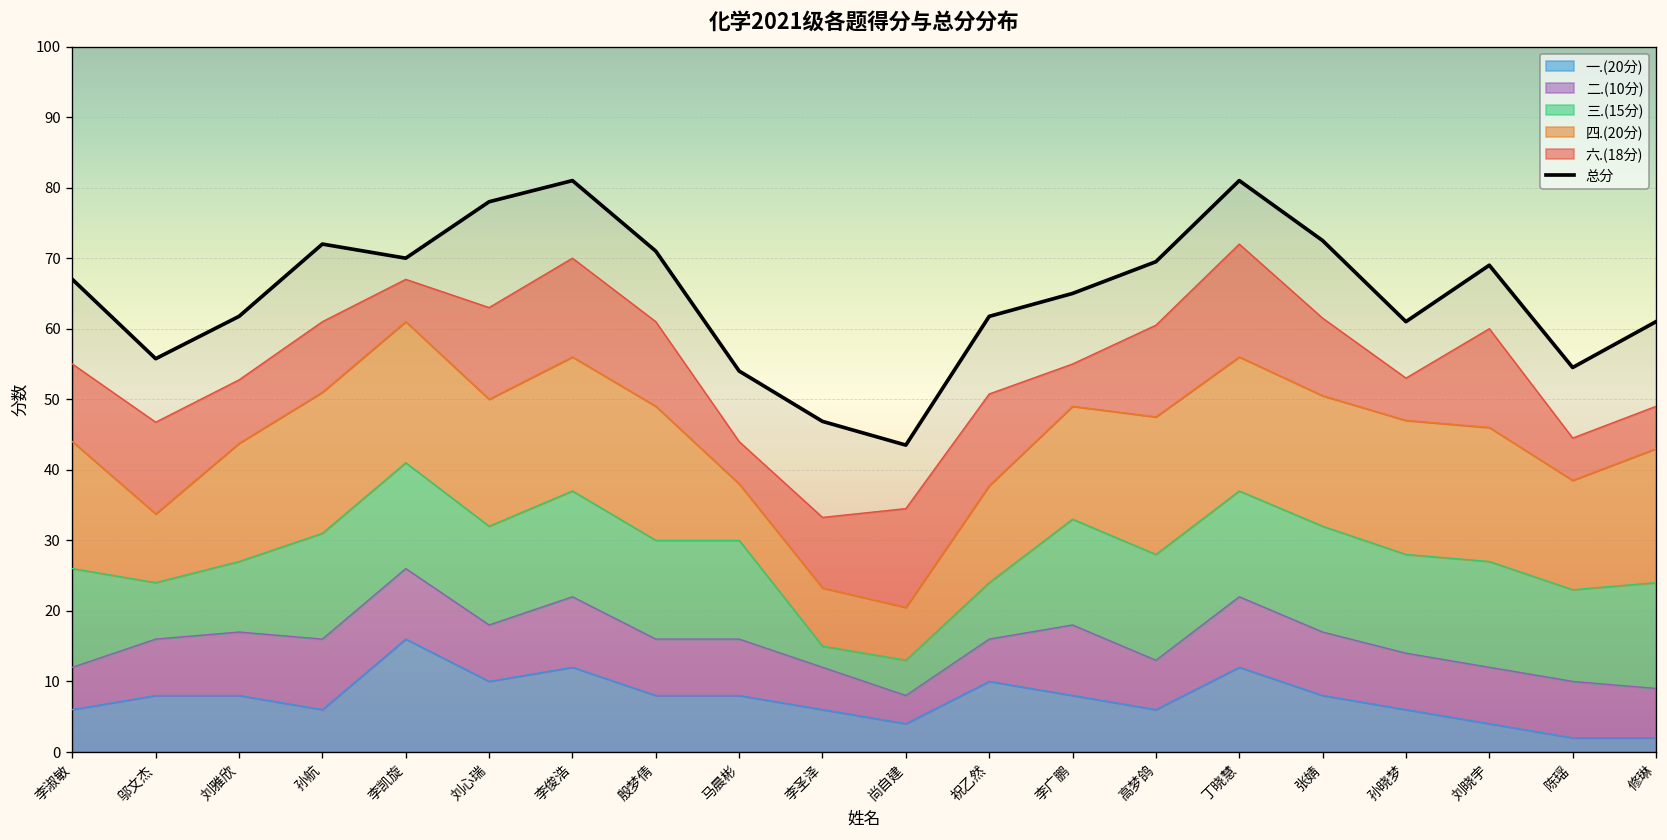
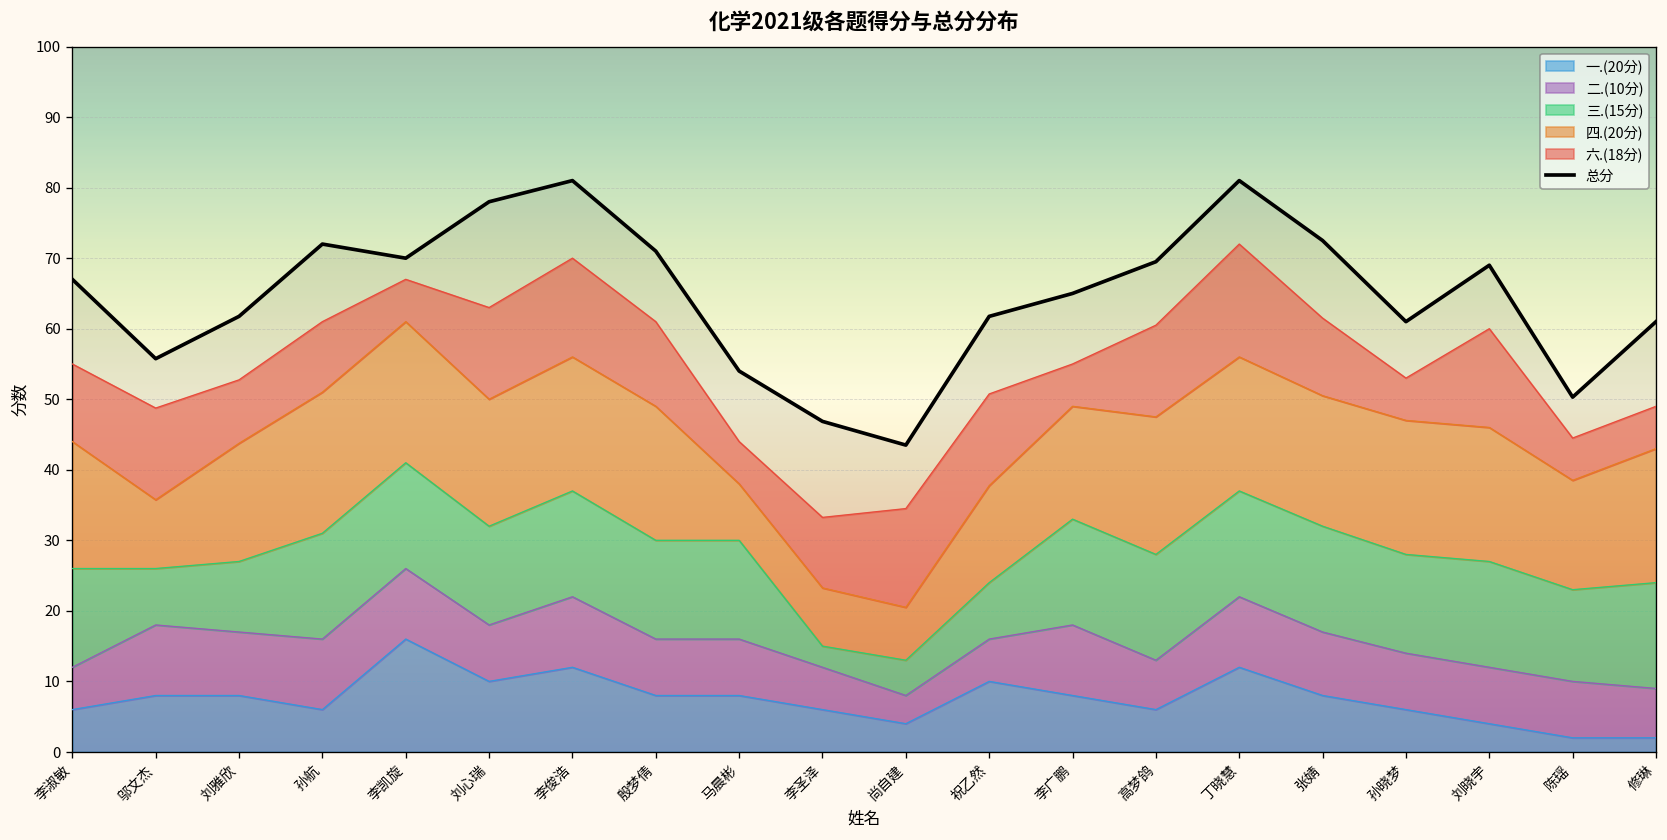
二.(10分), 邬文杰: 8 -> 10
总分, 陈瑶: 55 -> 50
